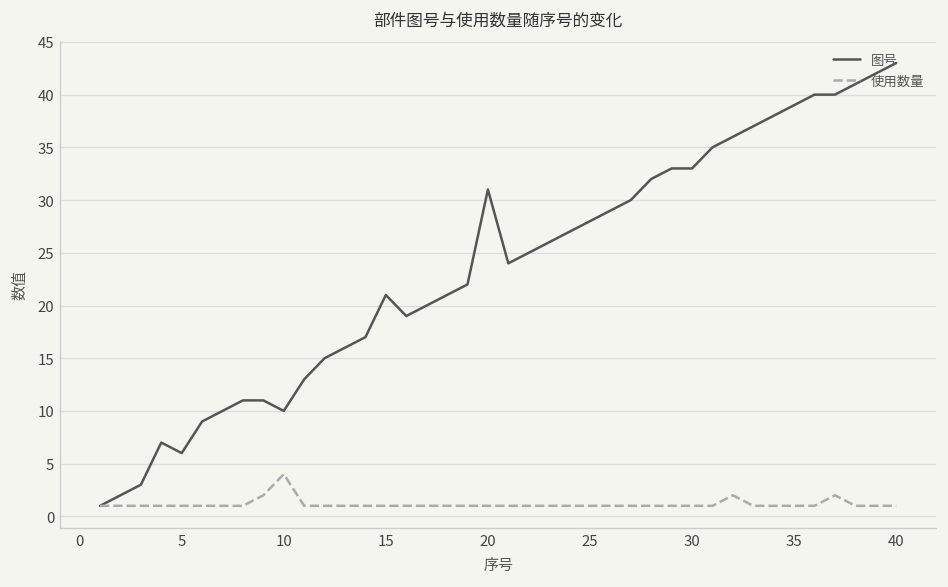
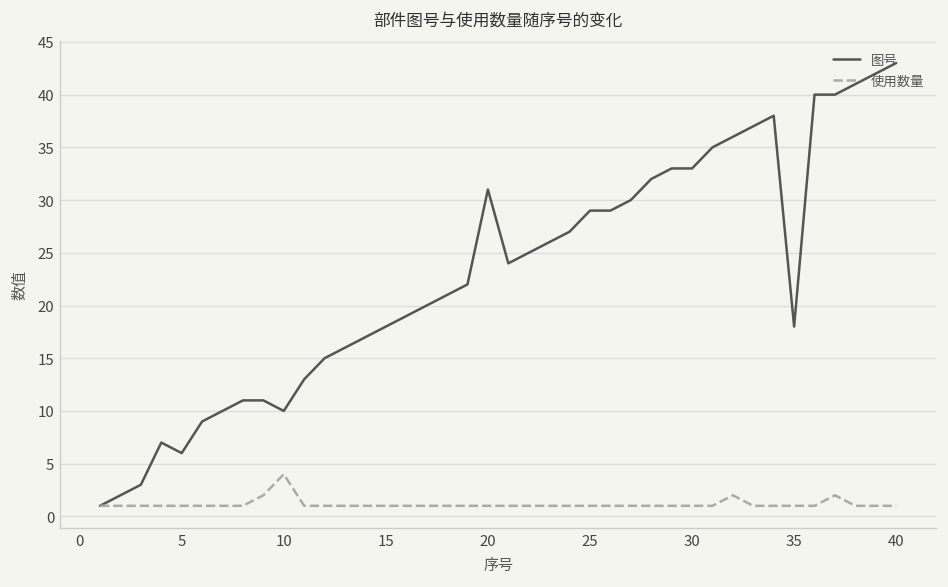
图号, 15: 21 -> 18
图号, 25: 28 -> 29
图号, 35: 39 -> 18
